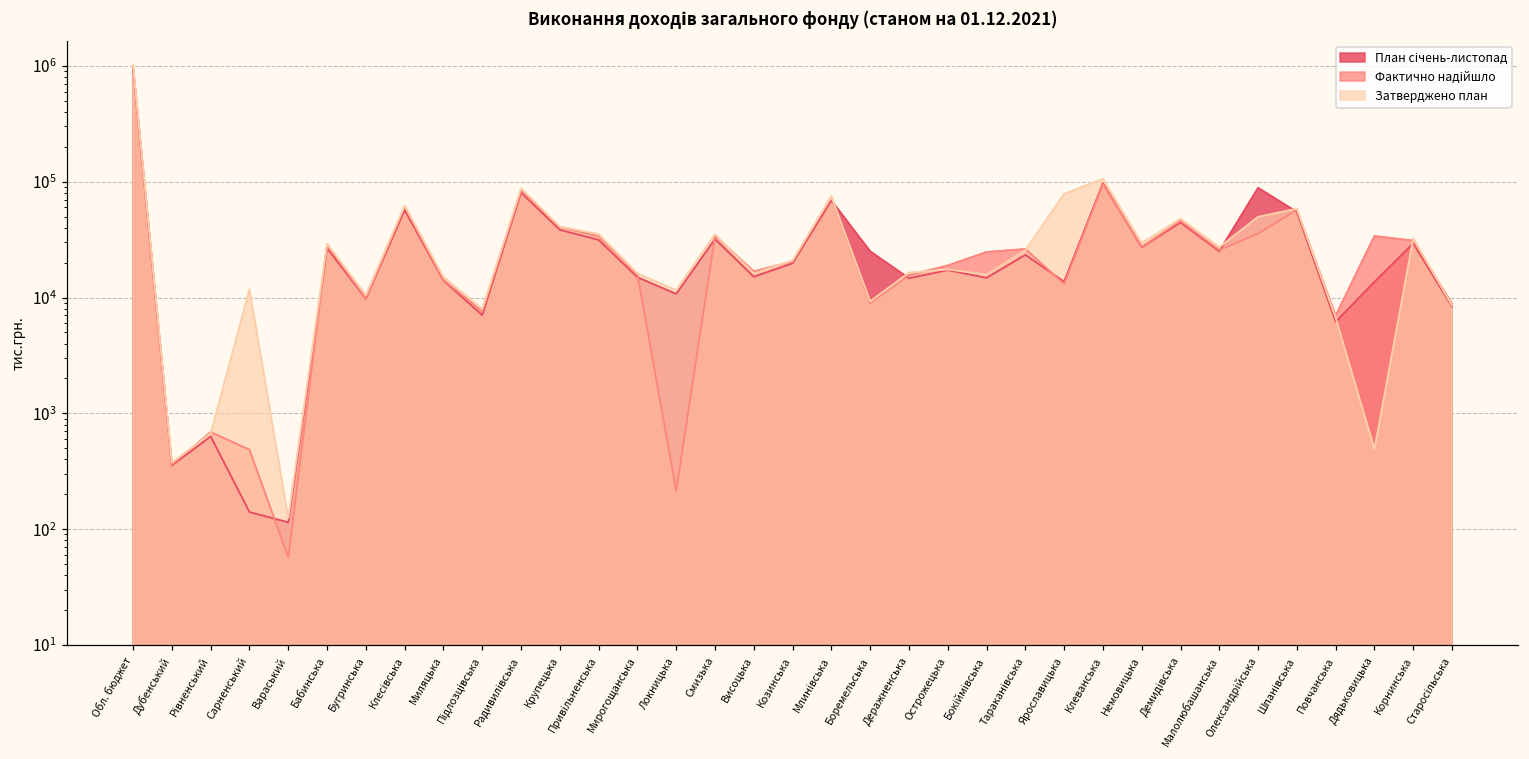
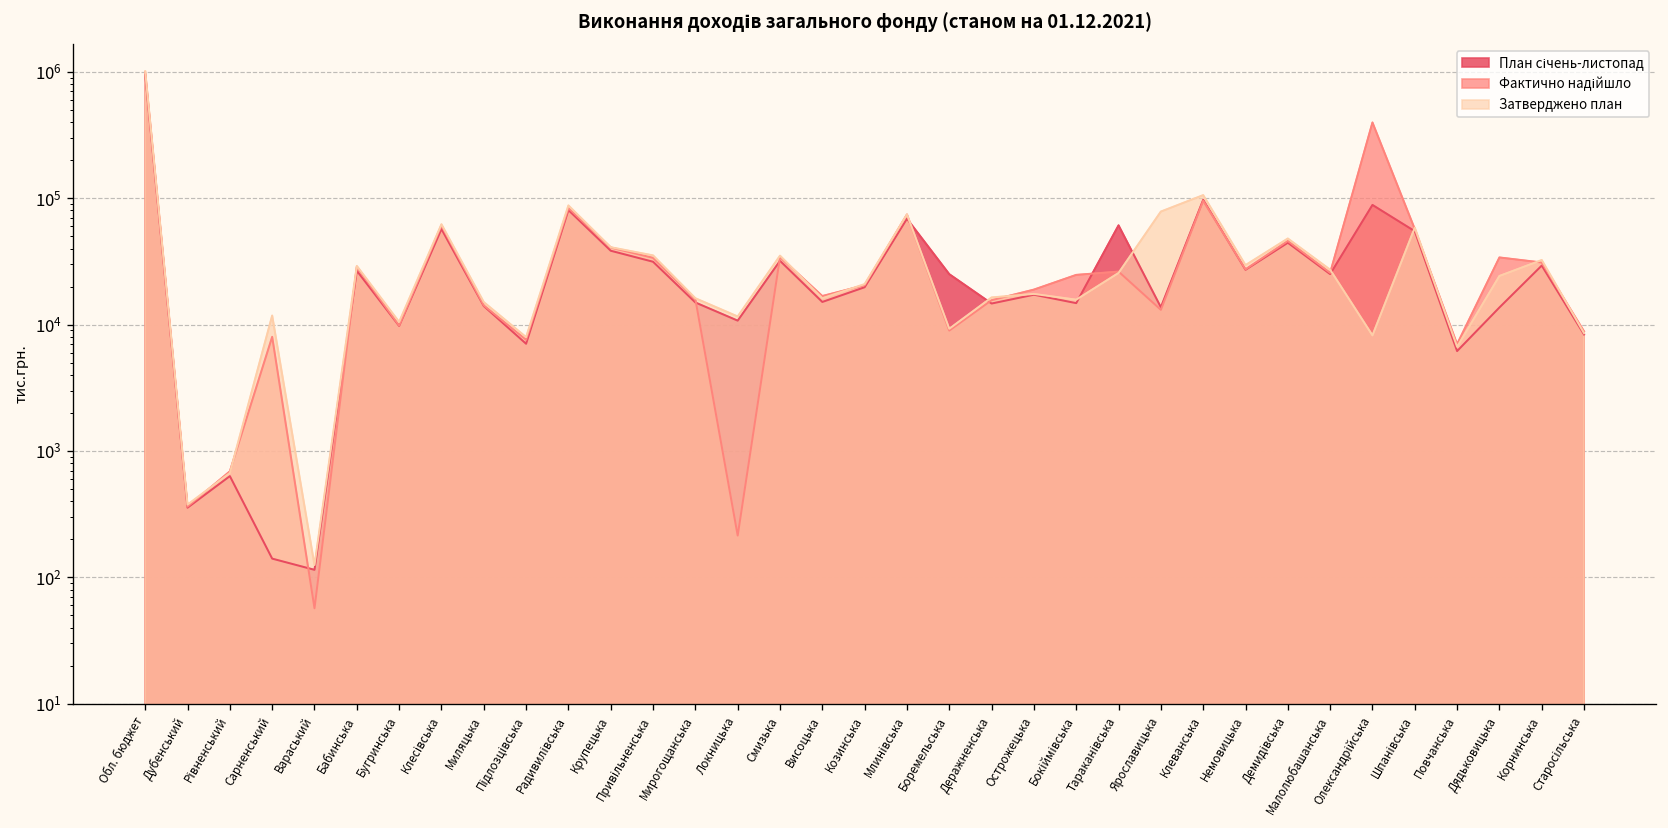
Фактично надійшло, Сарненський: 500 -> 8000
План січень-листопад, Тараканівська: 23000 -> 60000
Фактично надійшло, Олександрійська: 36000 -> 400000
Затверджено план, Олександрійська: 50000 -> 8000
Затверджено план, Дядьковицька: 500 -> 24000
